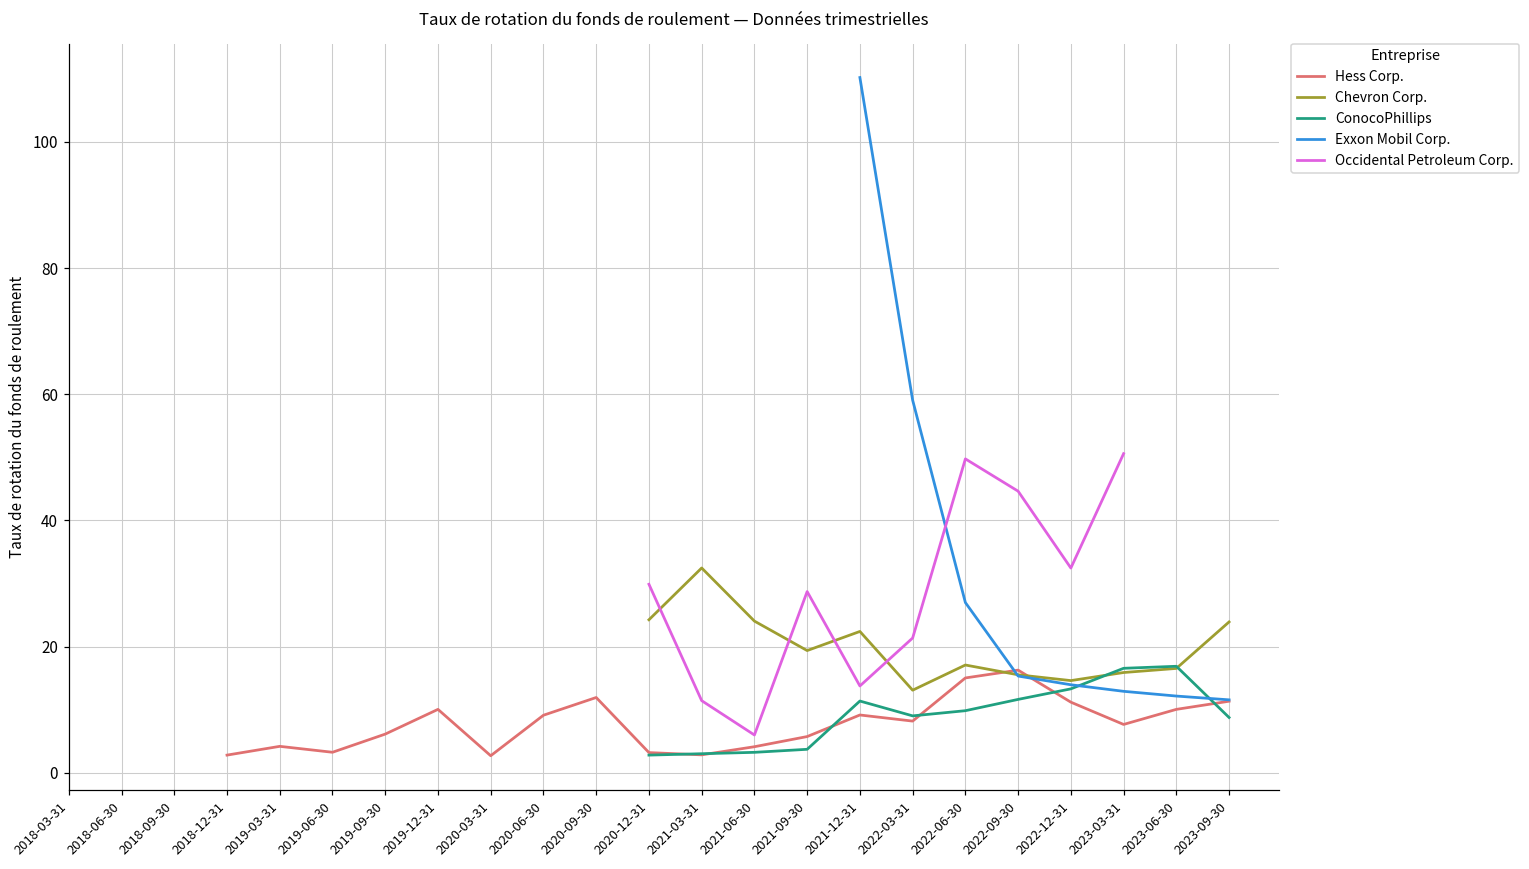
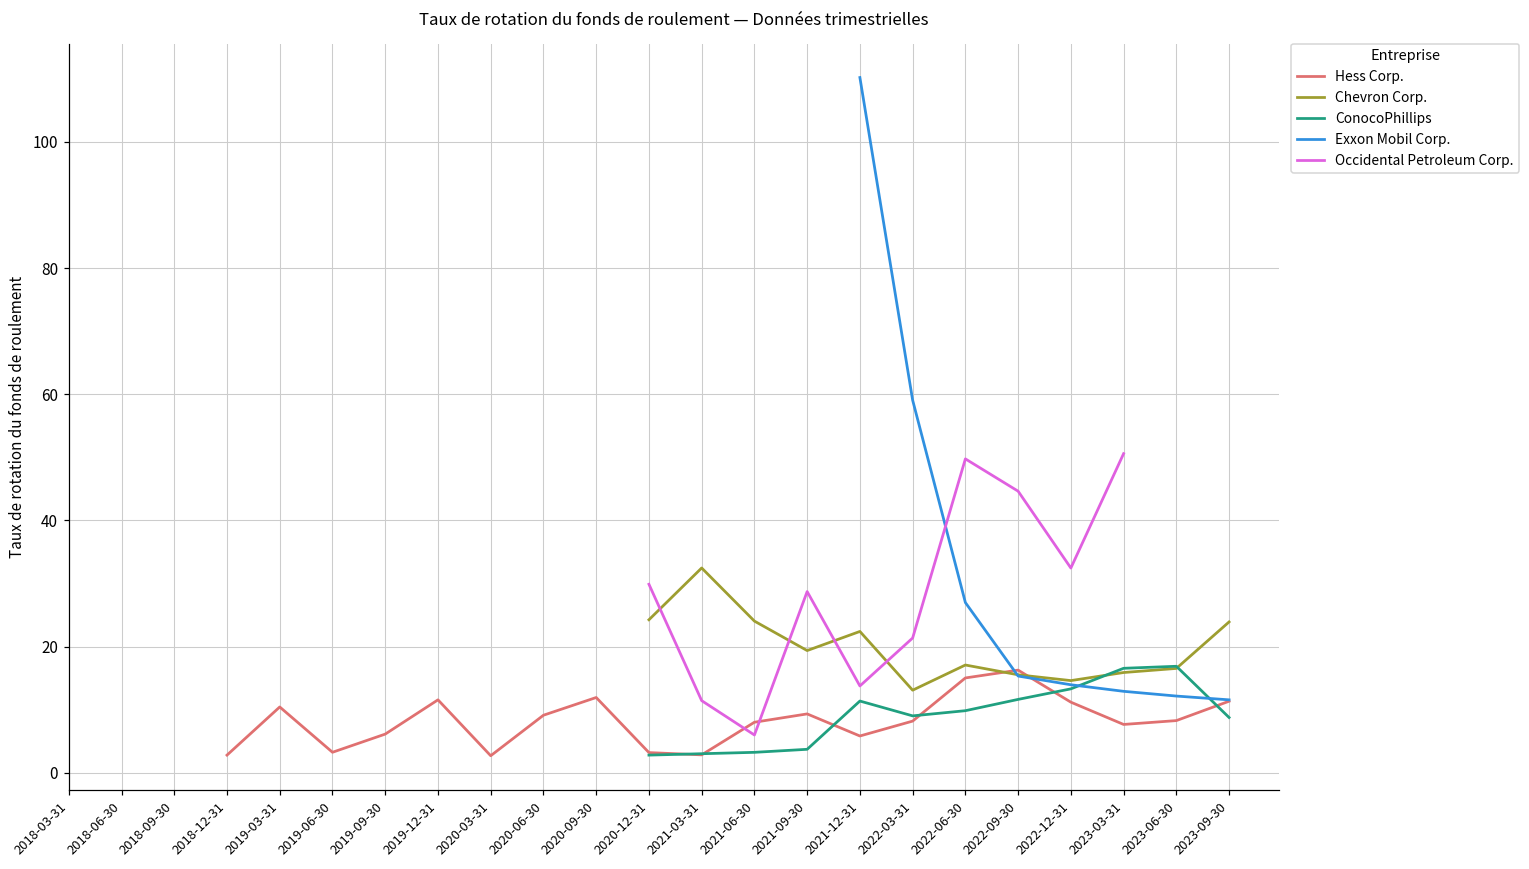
Hess Corp., 2019-03-31: 4 -> 10
Hess Corp., 2019-12-31: 10 -> 12
Hess Corp., 2021-06-30: 4 -> 8
Hess Corp., 2021-09-30: 6 -> 9
Hess Corp., 2021-12-31: 9 -> 6
Hess Corp., 2023-06-30: 10 -> 8
